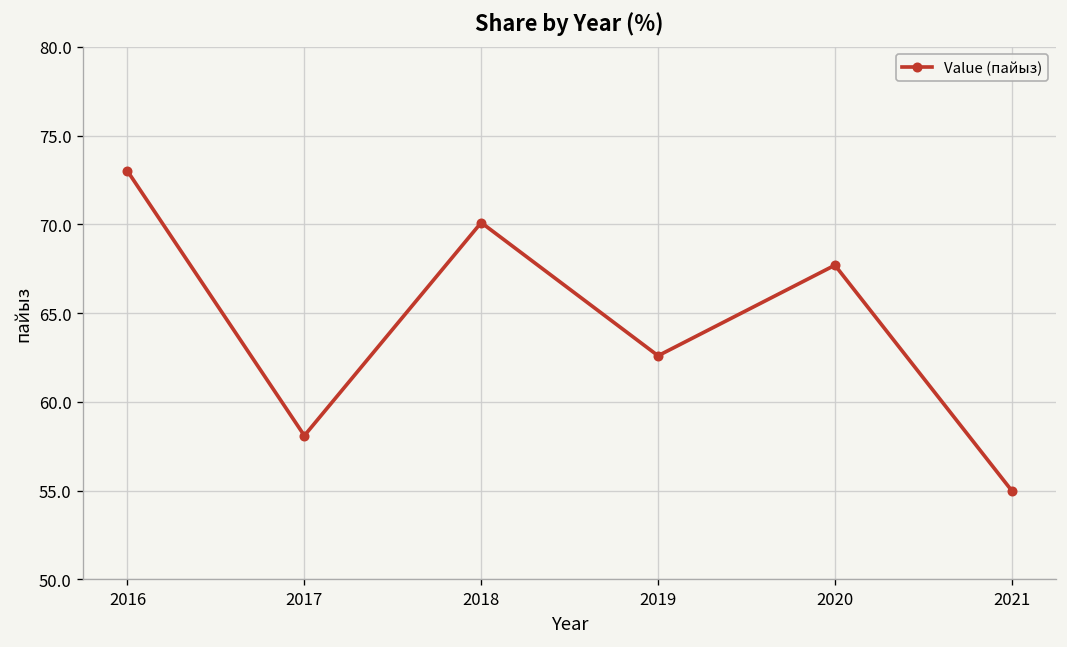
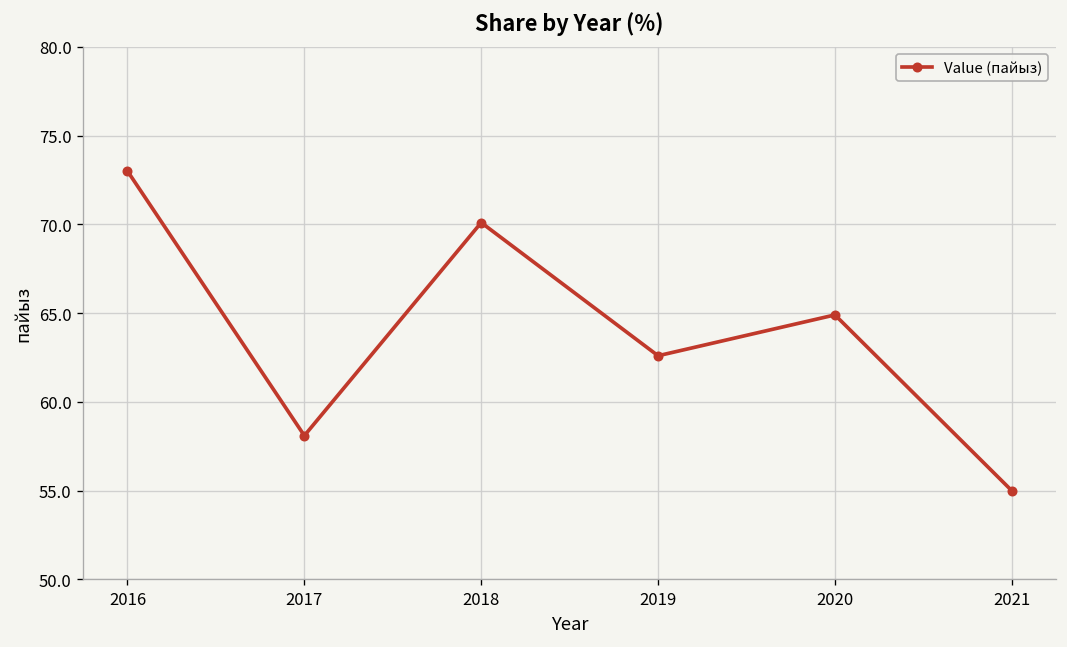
2020: 67.7 -> 64.9
